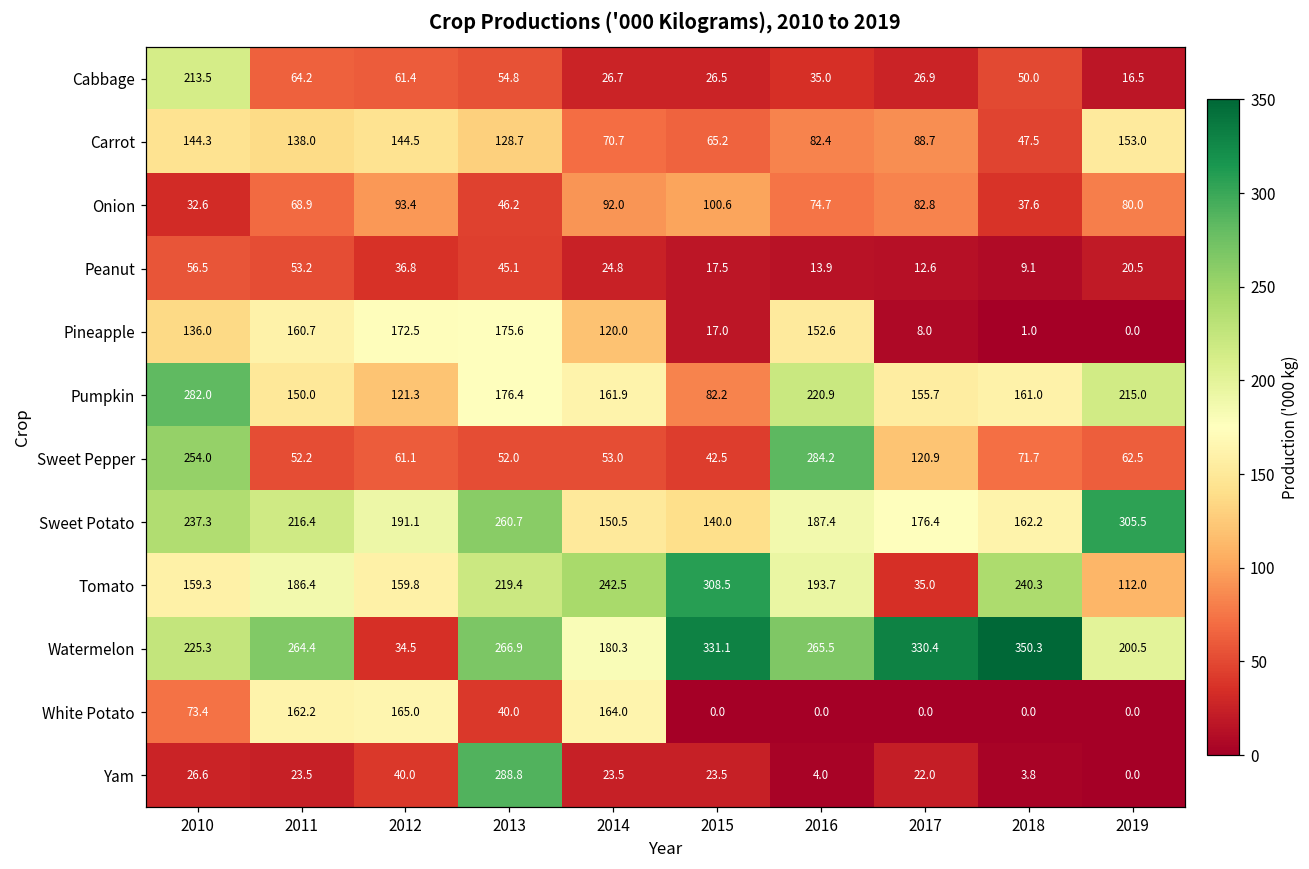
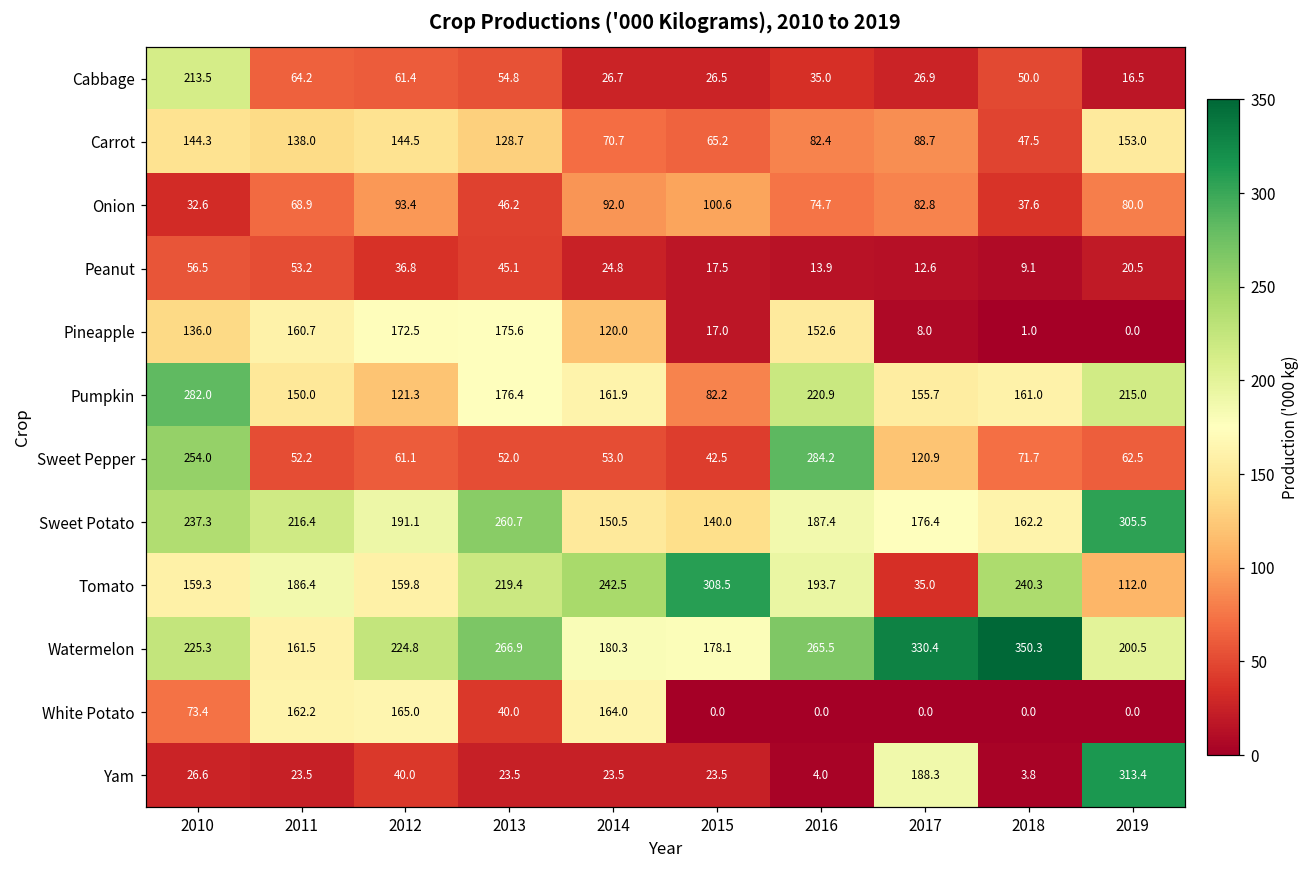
Watermelon, 2011: 264.4 -> 161.5
Watermelon, 2012: 34.5 -> 224.8
Watermelon, 2015: 331.1 -> 178.1
Yam, 2013: 288.8 -> 23.5
Yam, 2017: 22.0 -> 188.3
Yam, 2019: 0.0 -> 313.4
